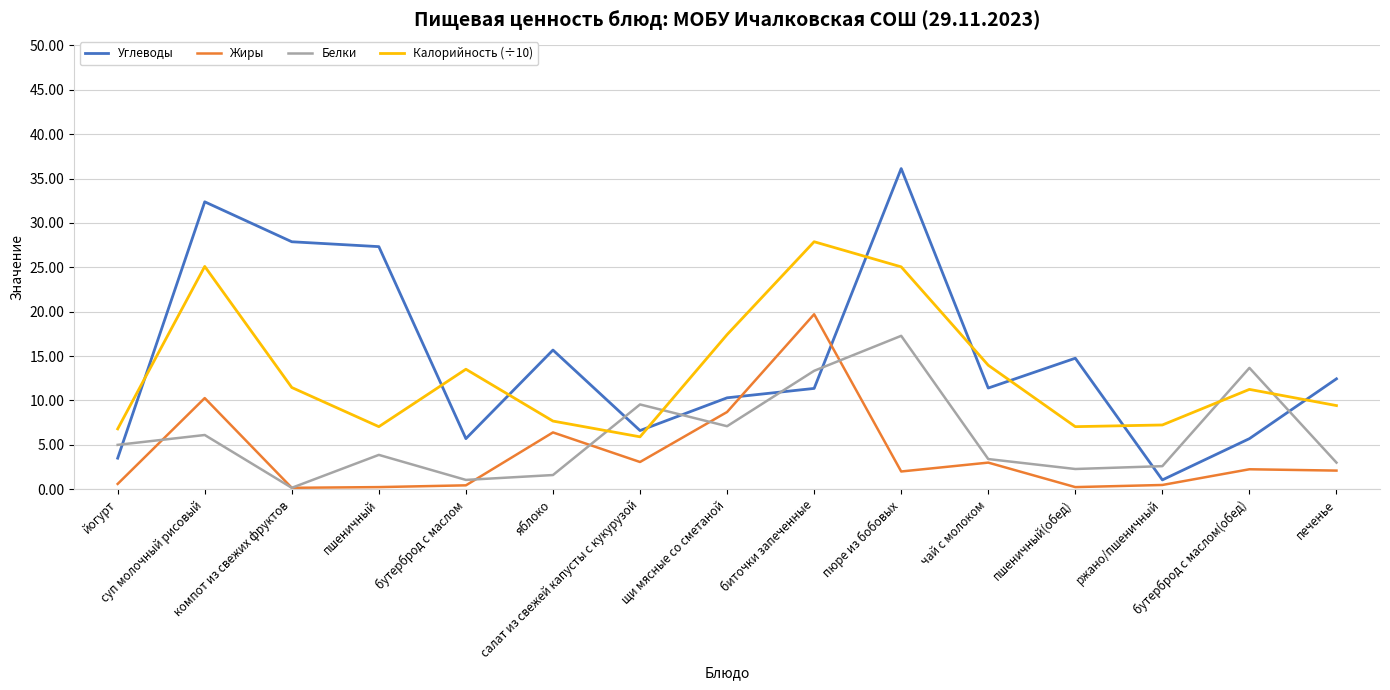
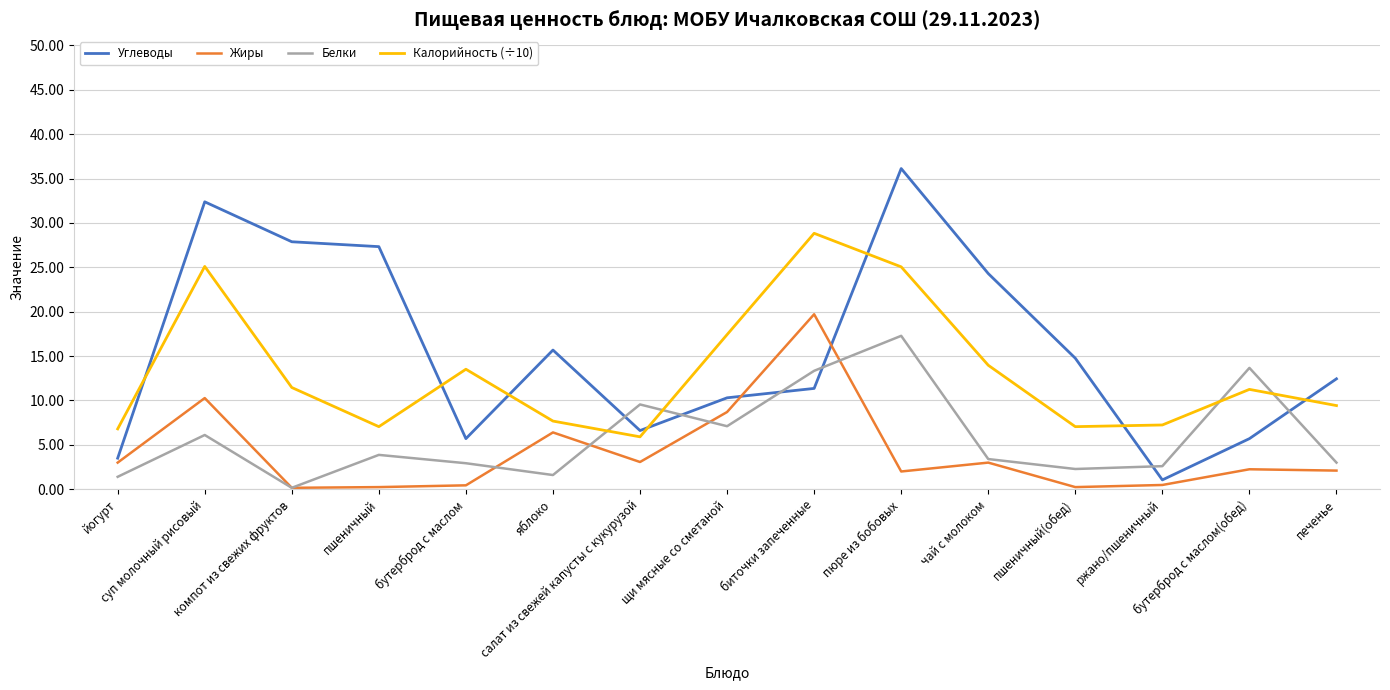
Жиры, йогурт: 1 -> 3
Белки, йогурт: 5 -> 1
Белки, бутерброд с маслом: 1 -> 3
Калорийность (÷10), биточки запеченные: 28 -> 29
Углеводы, чай с молоком: 11 -> 24
